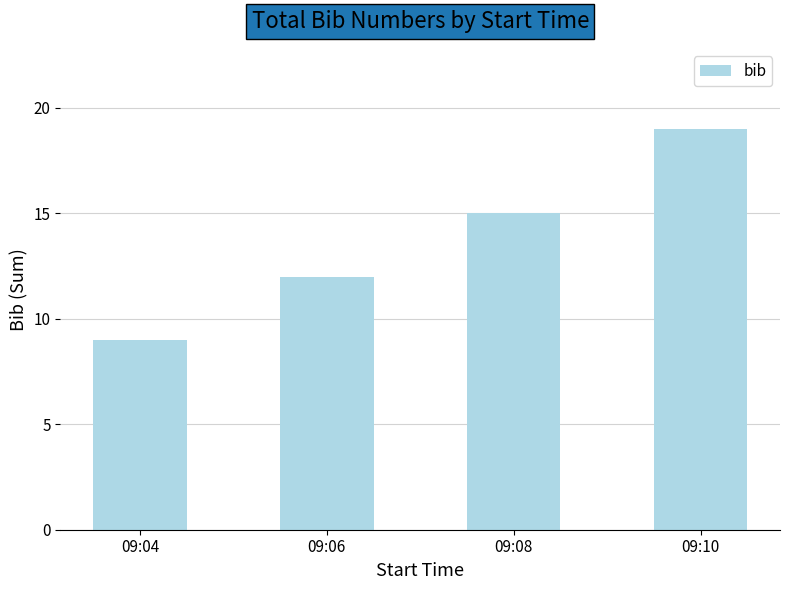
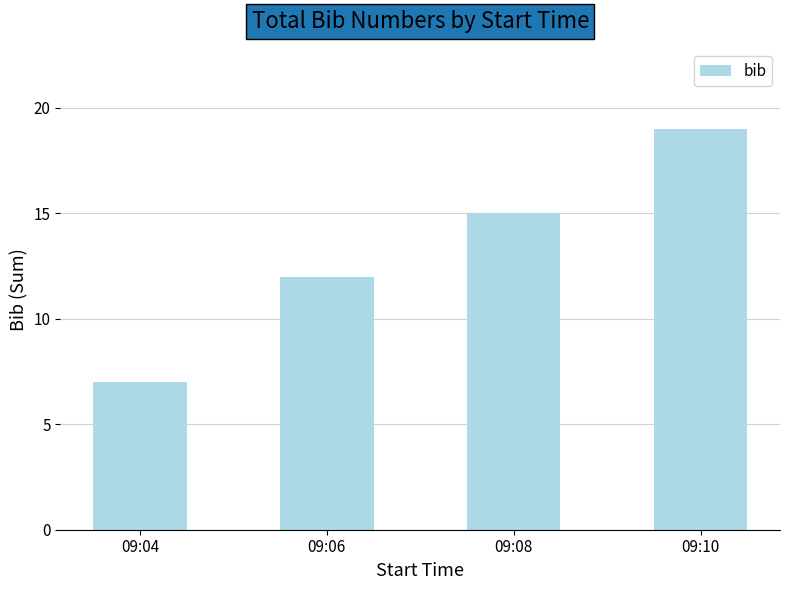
09:04: 9 -> 7
